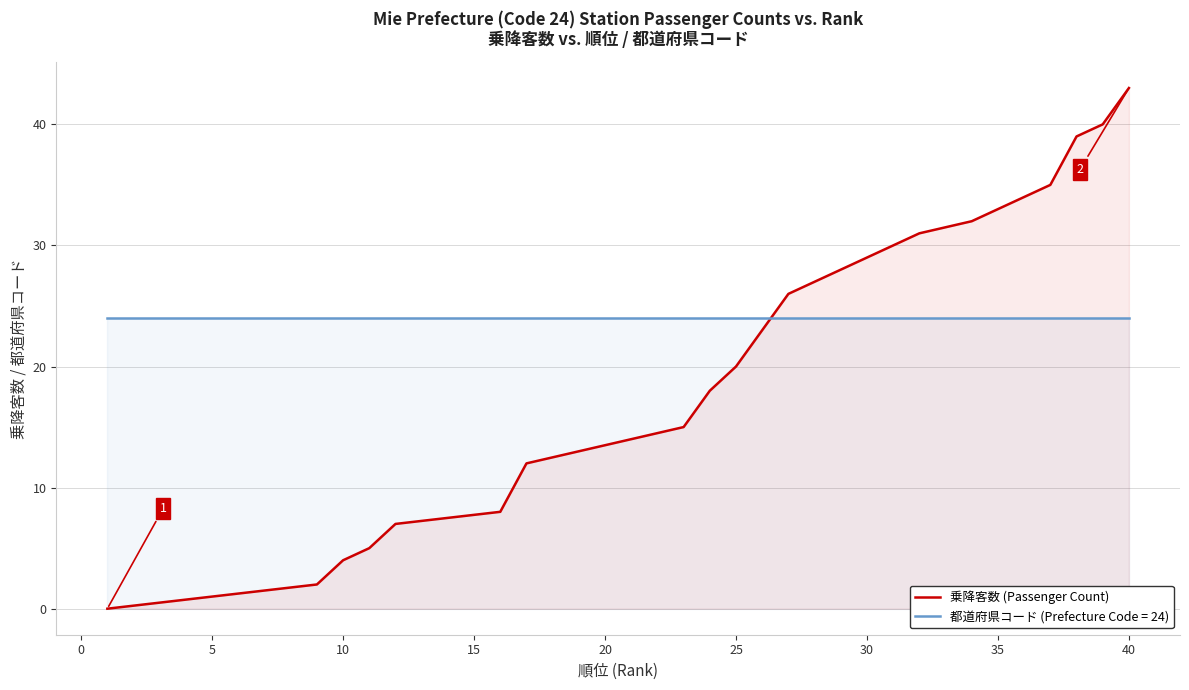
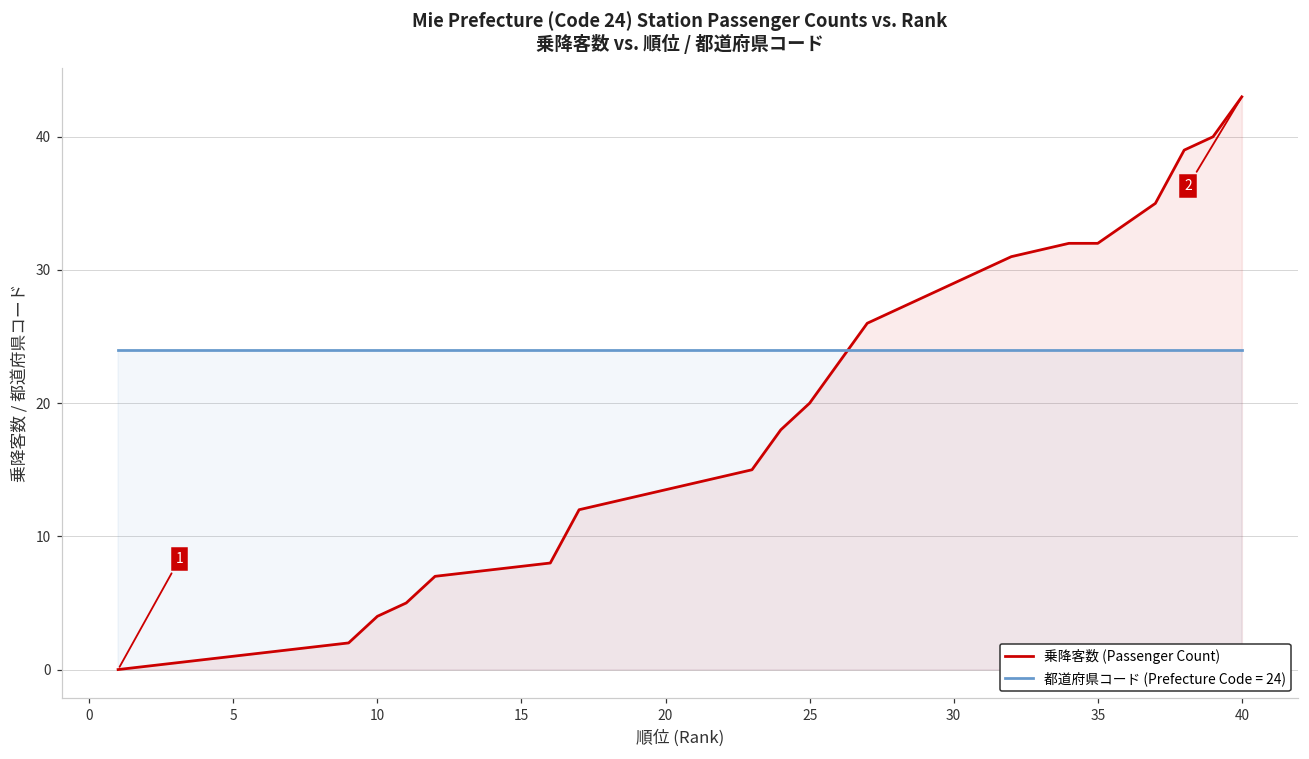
乗降客数 (Passenger Count), 35: 33 -> 32
